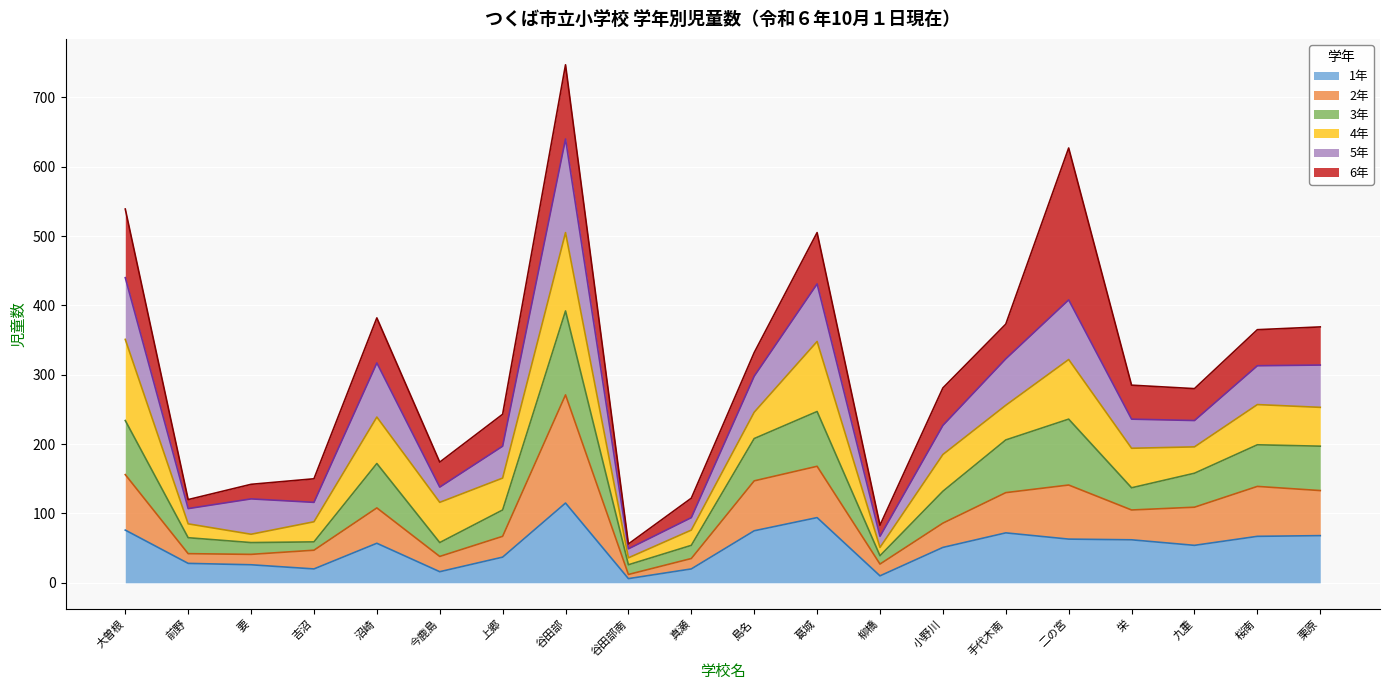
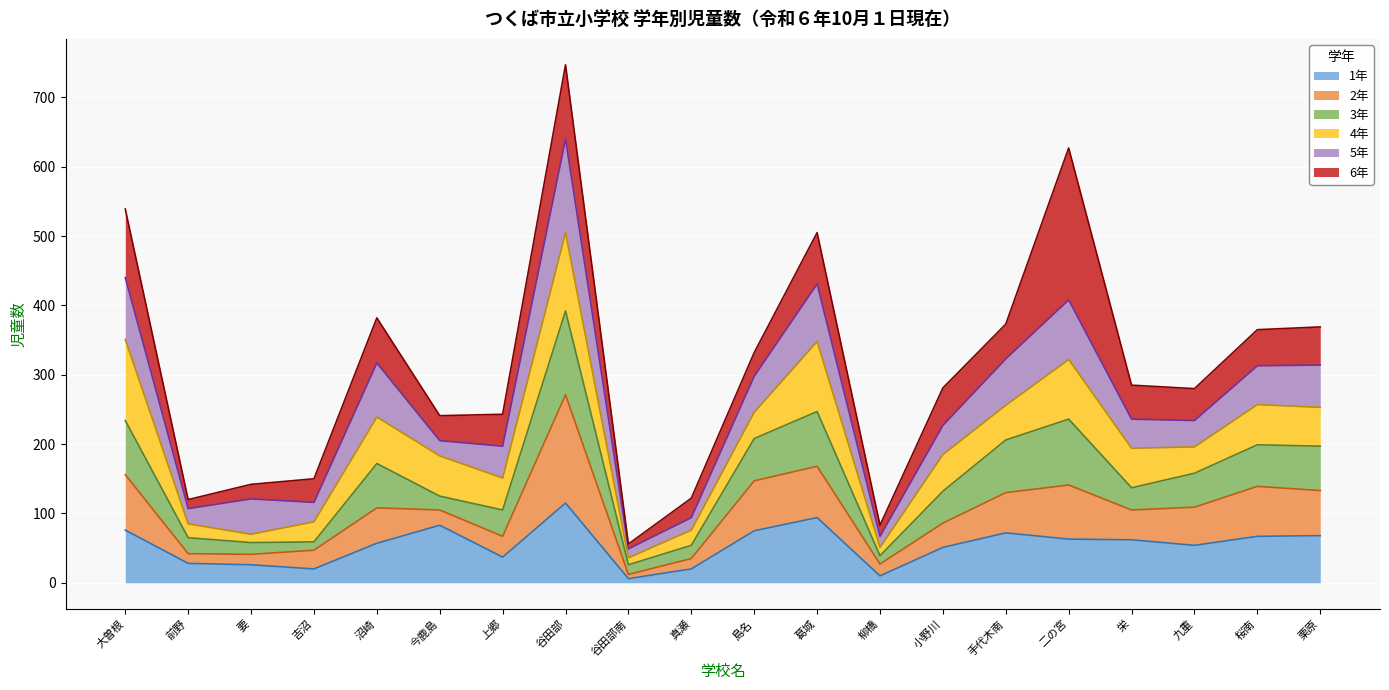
1年, 今鹿島: 20 -> 80
